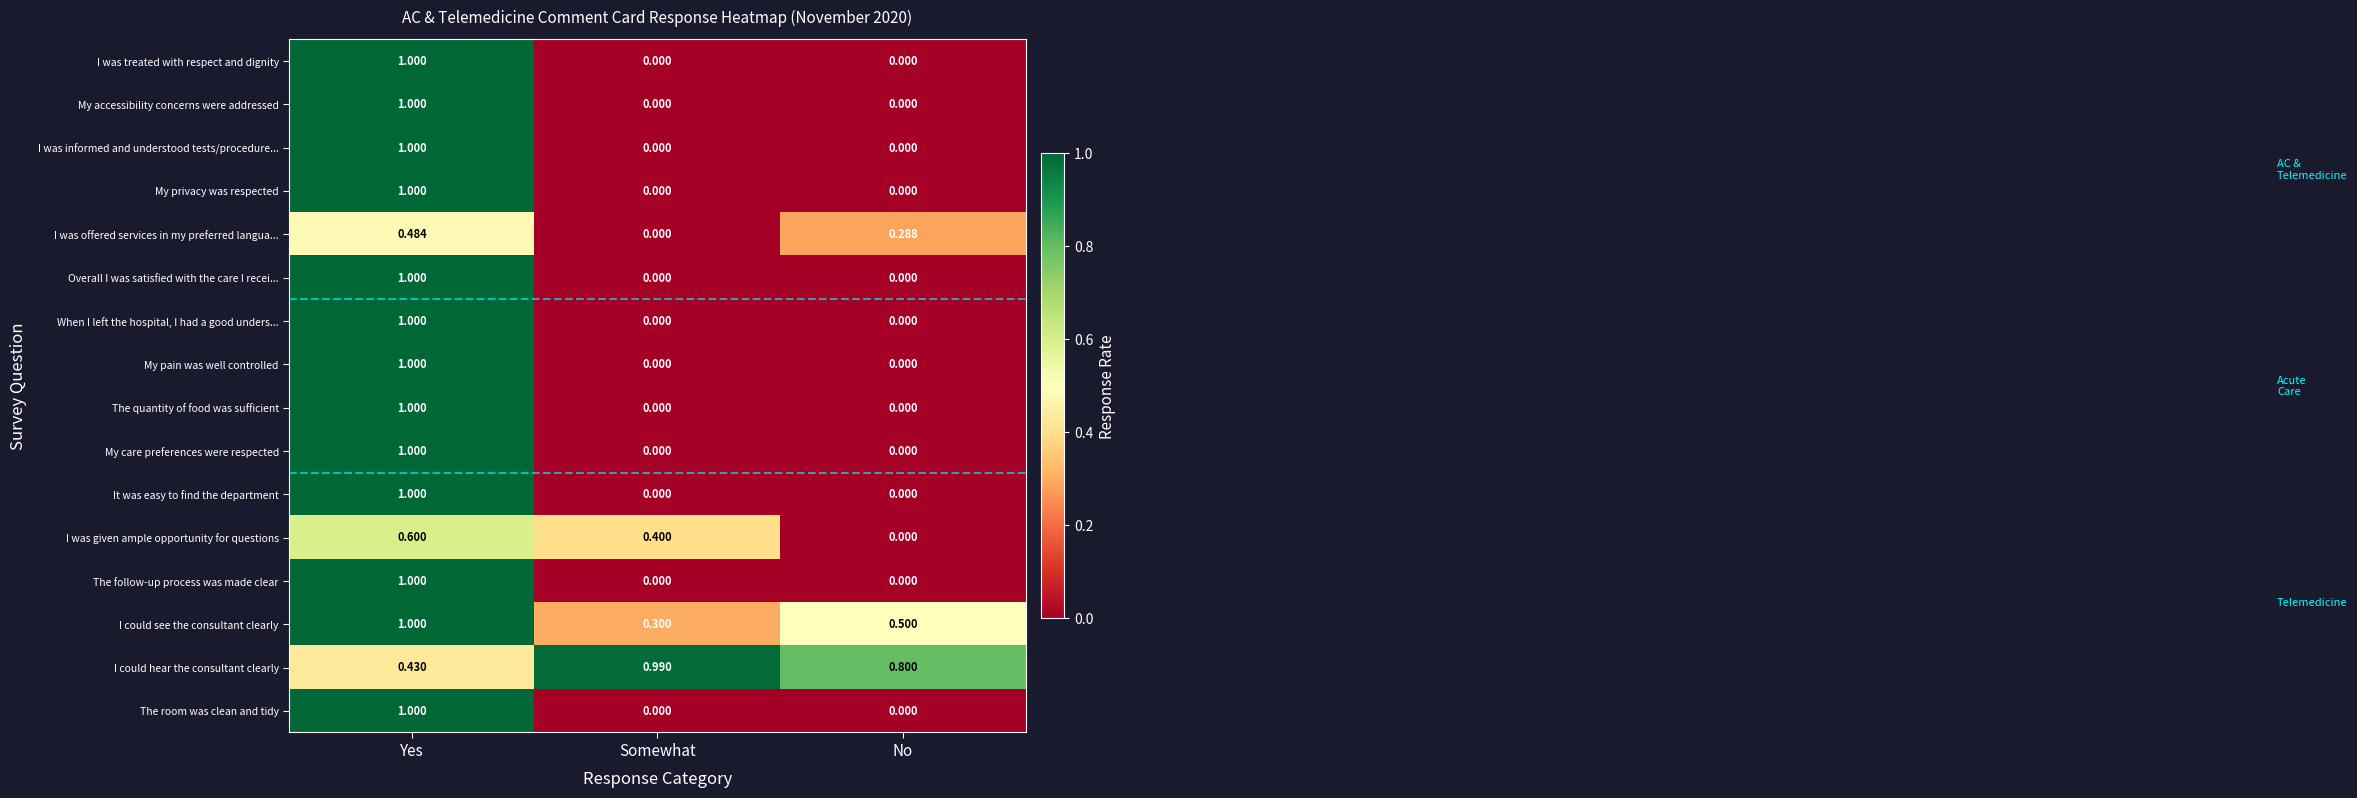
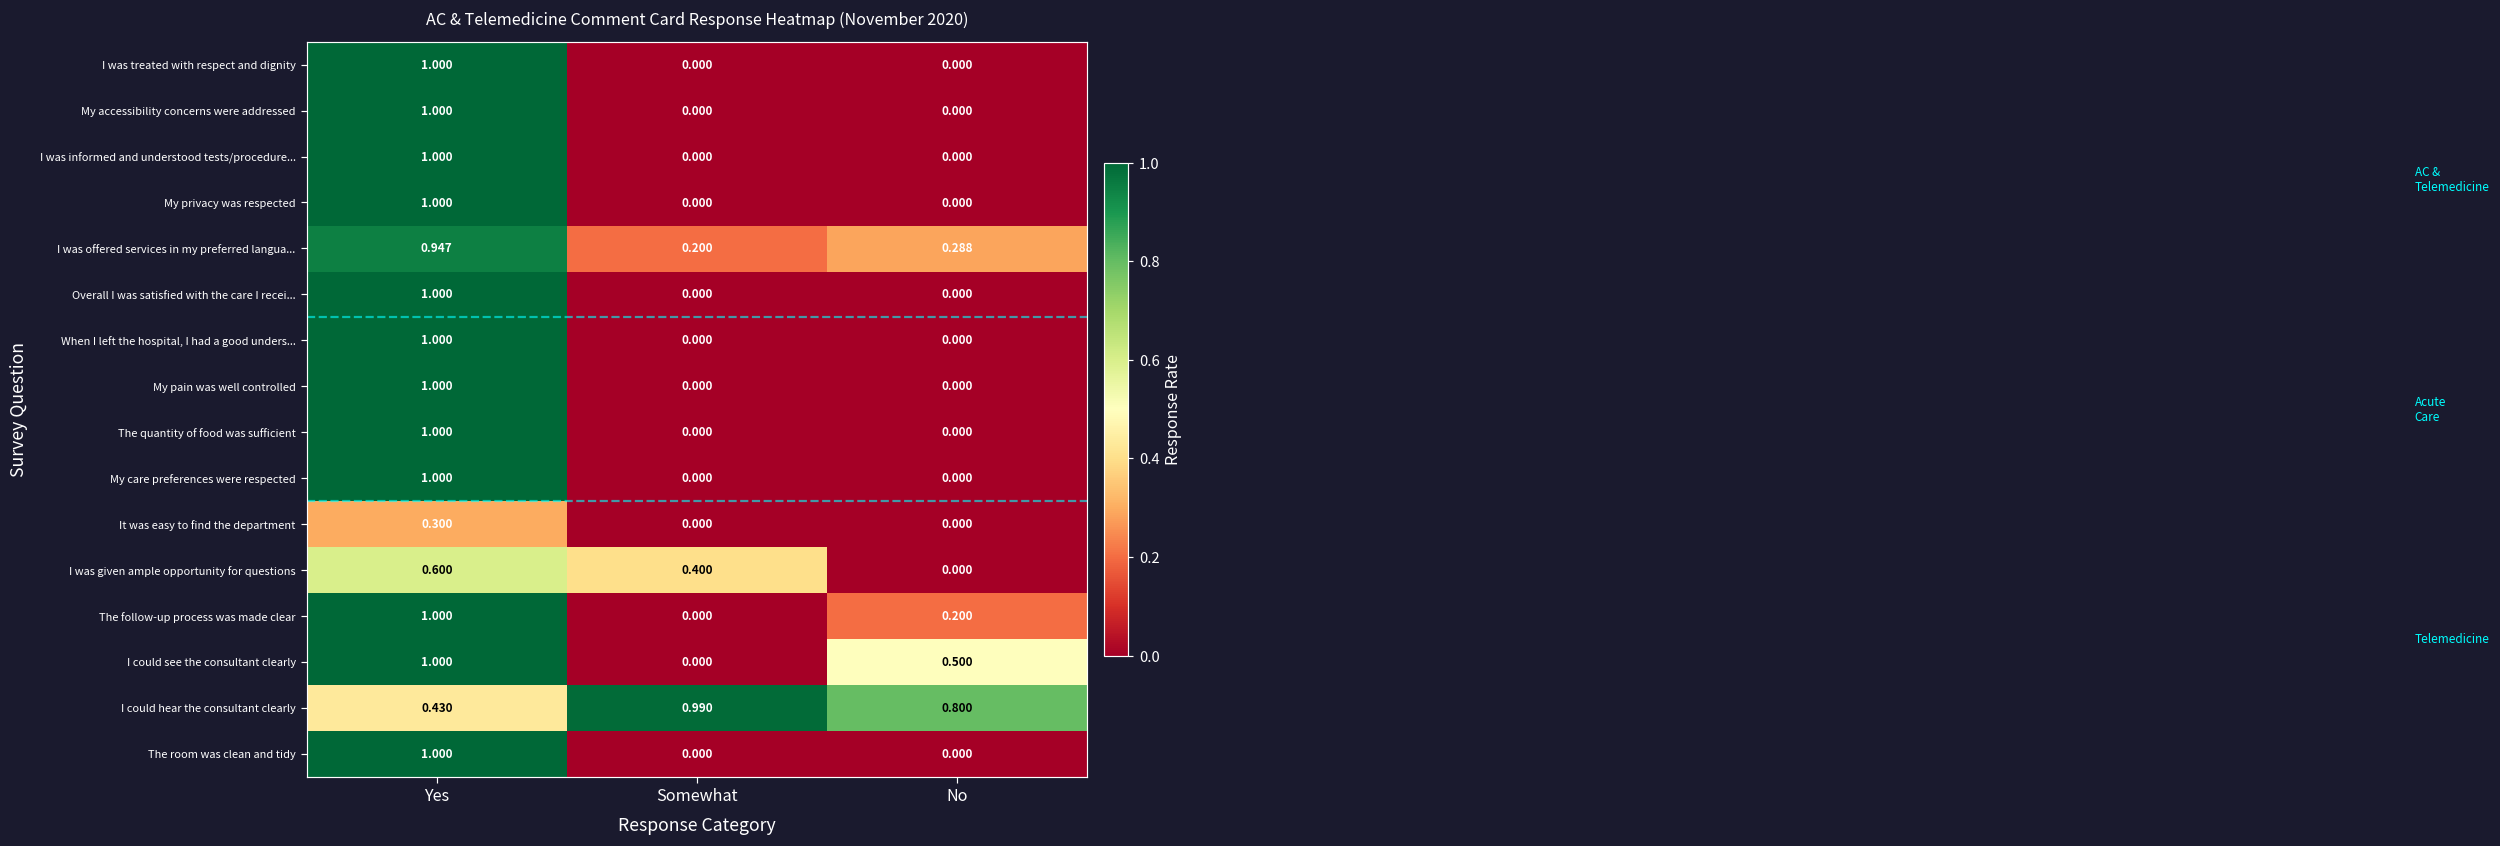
I was offered services in my preferred langua..., Yes: 0.484 -> 0.947
I was offered services in my preferred langua..., Somewhat: 0.000 -> 0.200
It was easy to find the department, Yes: 1.000 -> 0.300
The follow-up process was made clear, No: 0.000 -> 0.200
I could see the consultant clearly, Somewhat: 0.300 -> 0.000
